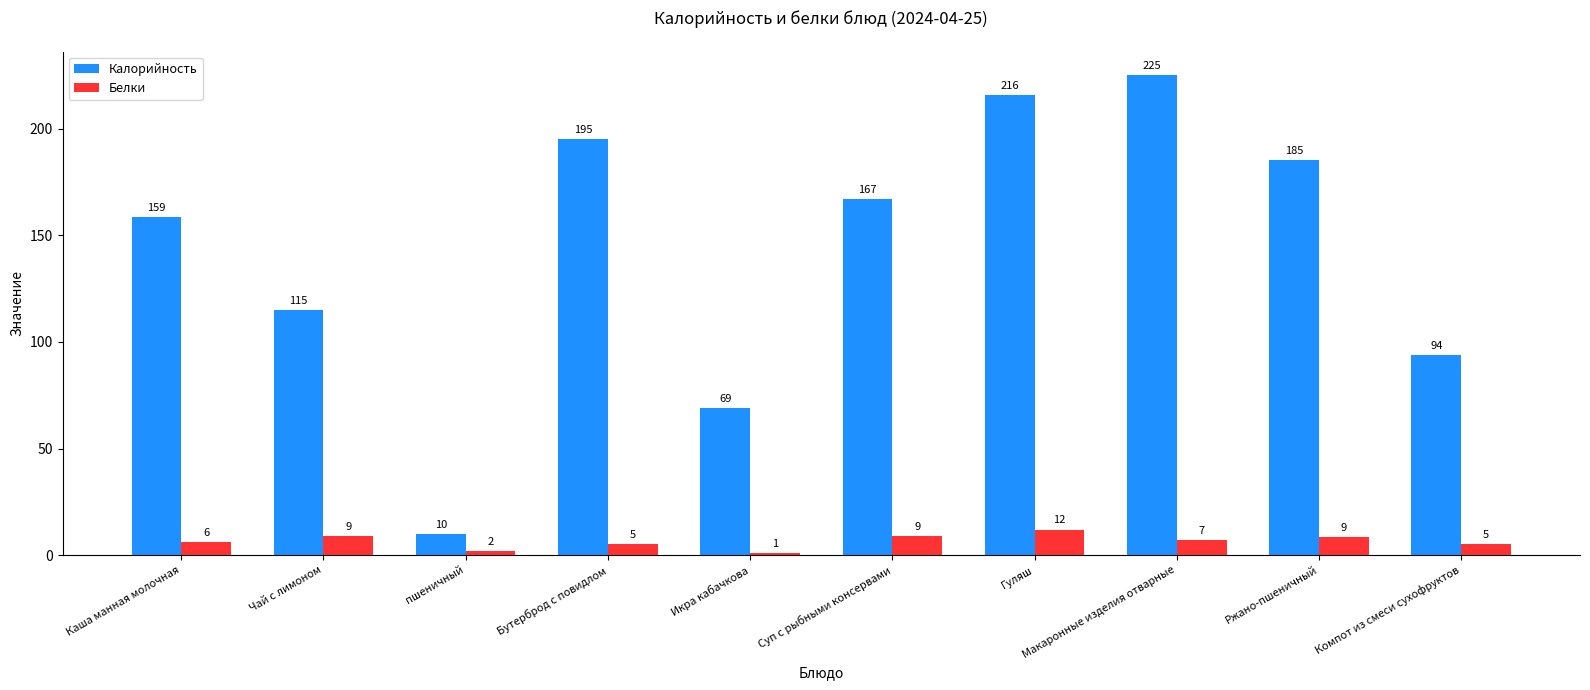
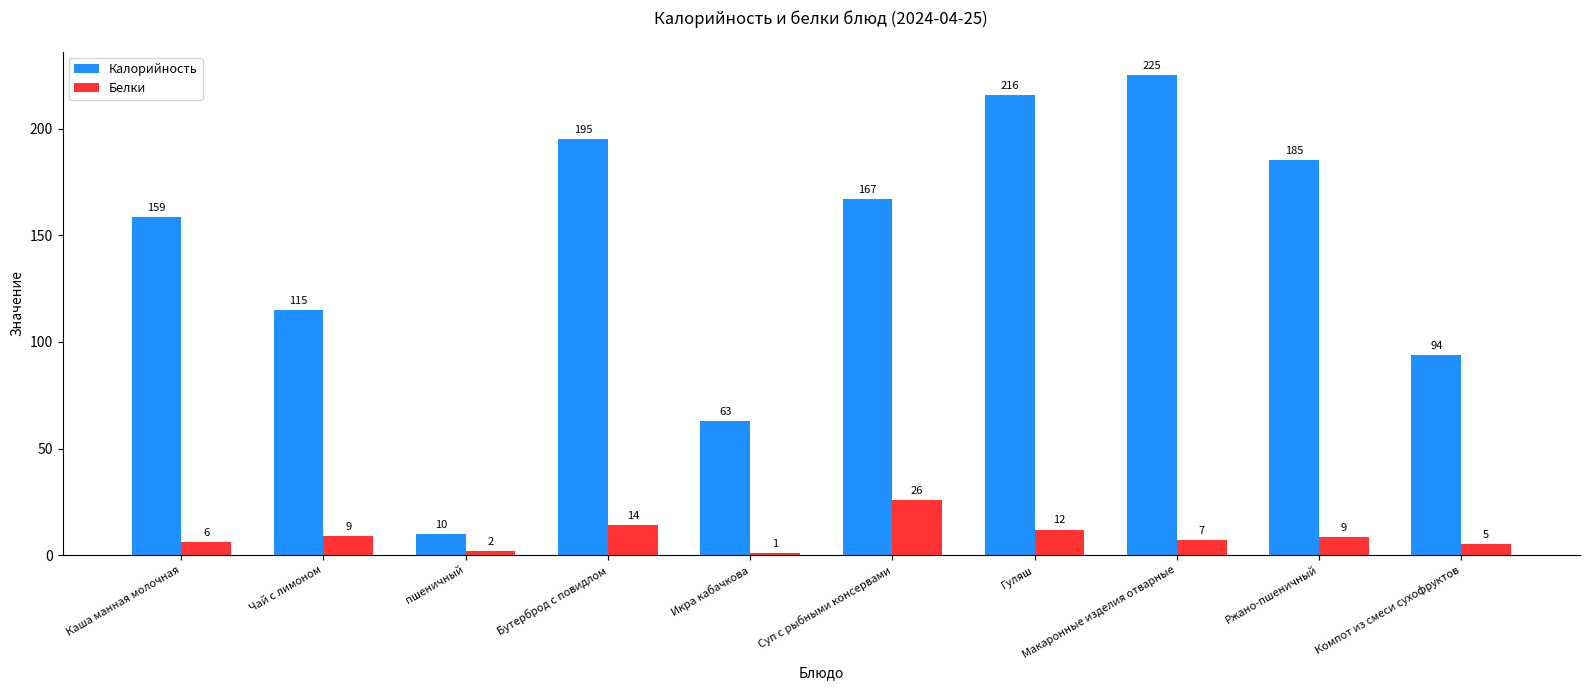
Белки, Бутерброд с повидлом: 5 -> 14
Калорийность, Икра кабачкова: 69 -> 63
Белки, Суп с рыбными консервами: 9 -> 26
